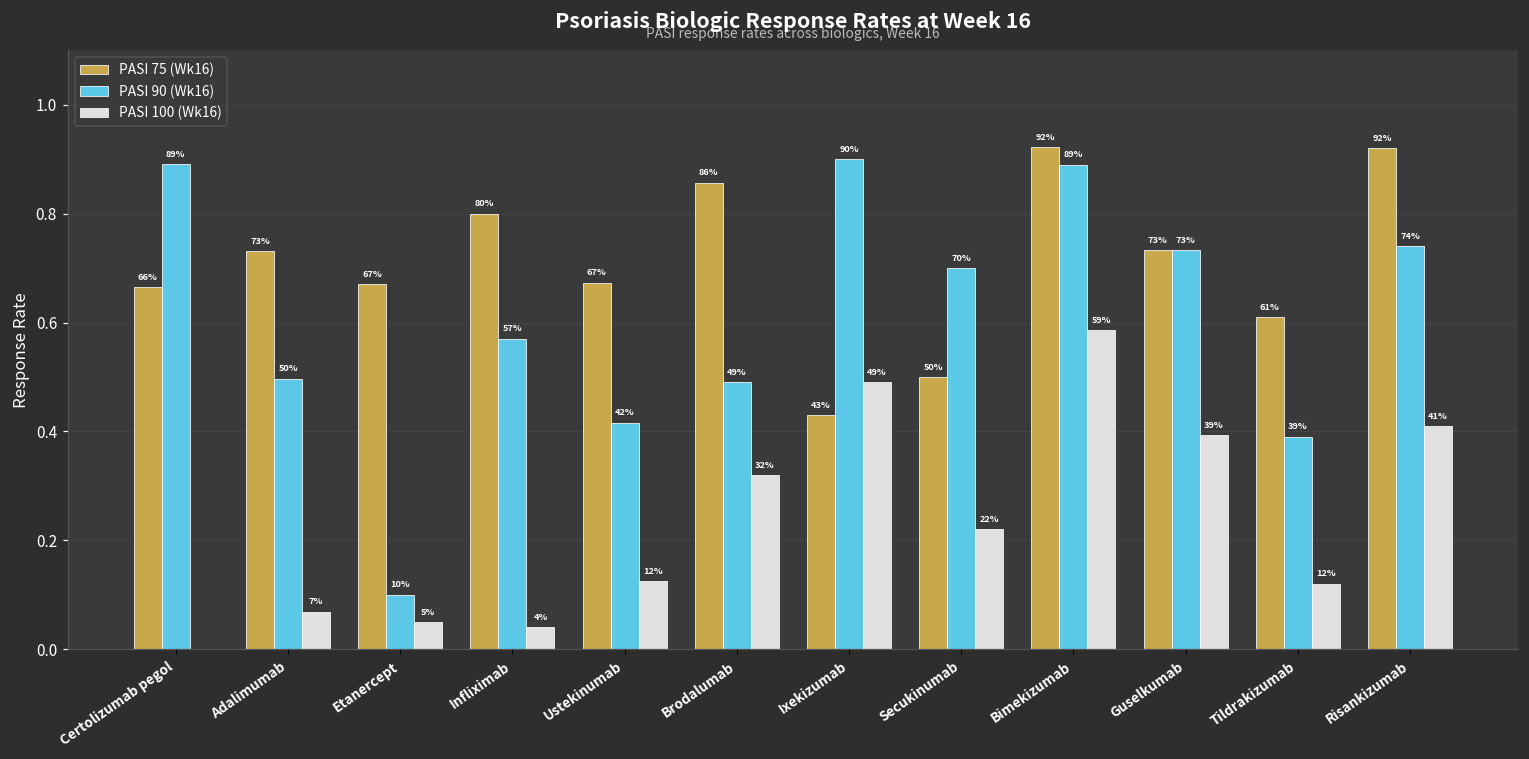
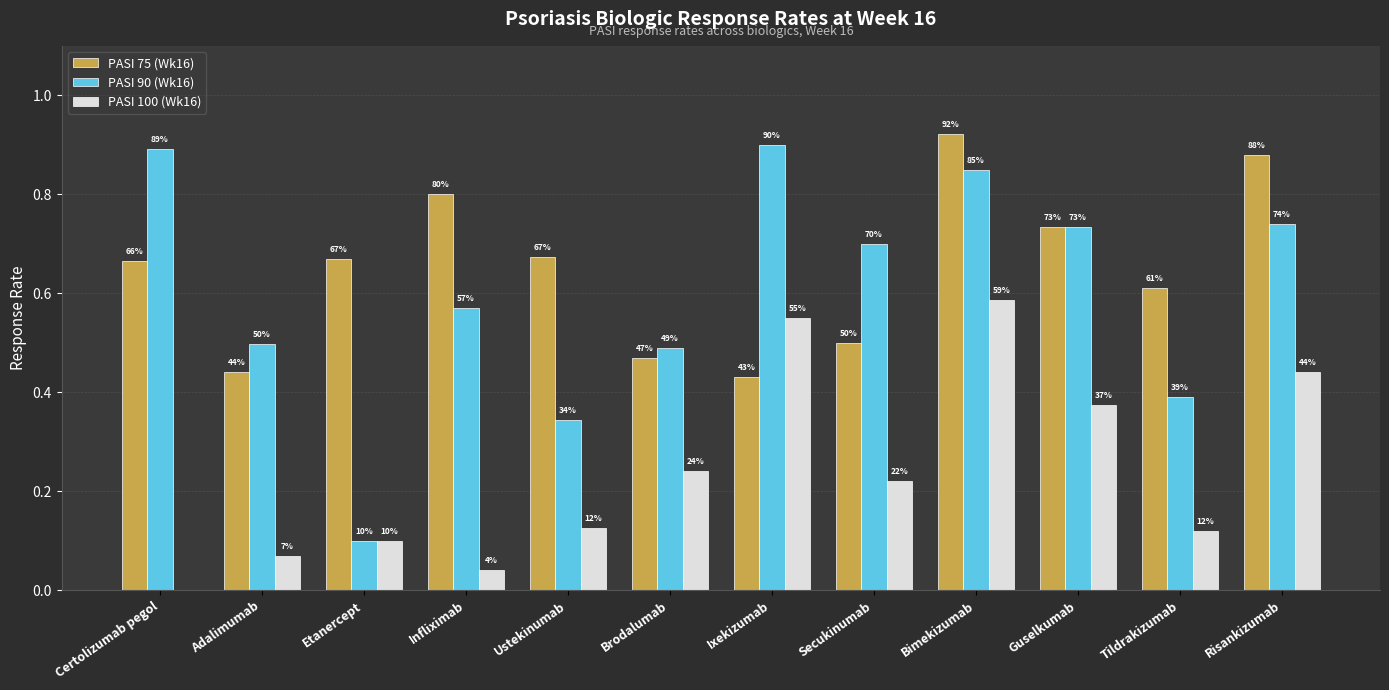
PASI 75 (Wk16), Adalimumab: 73% -> 44%
PASI 100 (Wk16), Etanercept: 5% -> 10%
PASI 90 (Wk16), Ustekinumab: 42% -> 34%
PASI 75 (Wk16), Brodalumab: 86% -> 47%
PASI 100 (Wk16), Brodalumab: 32% -> 24%
PASI 100 (Wk16), Ixekizumab: 49% -> 55%
PASI 90 (Wk16), Bimekizumab: 89% -> 85%
PASI 100 (Wk16), Guselkumab: 39% -> 37%
PASI 75 (Wk16), Risankizumab: 92% -> 88%
PASI 100 (Wk16), Risankizumab: 41% -> 44%
